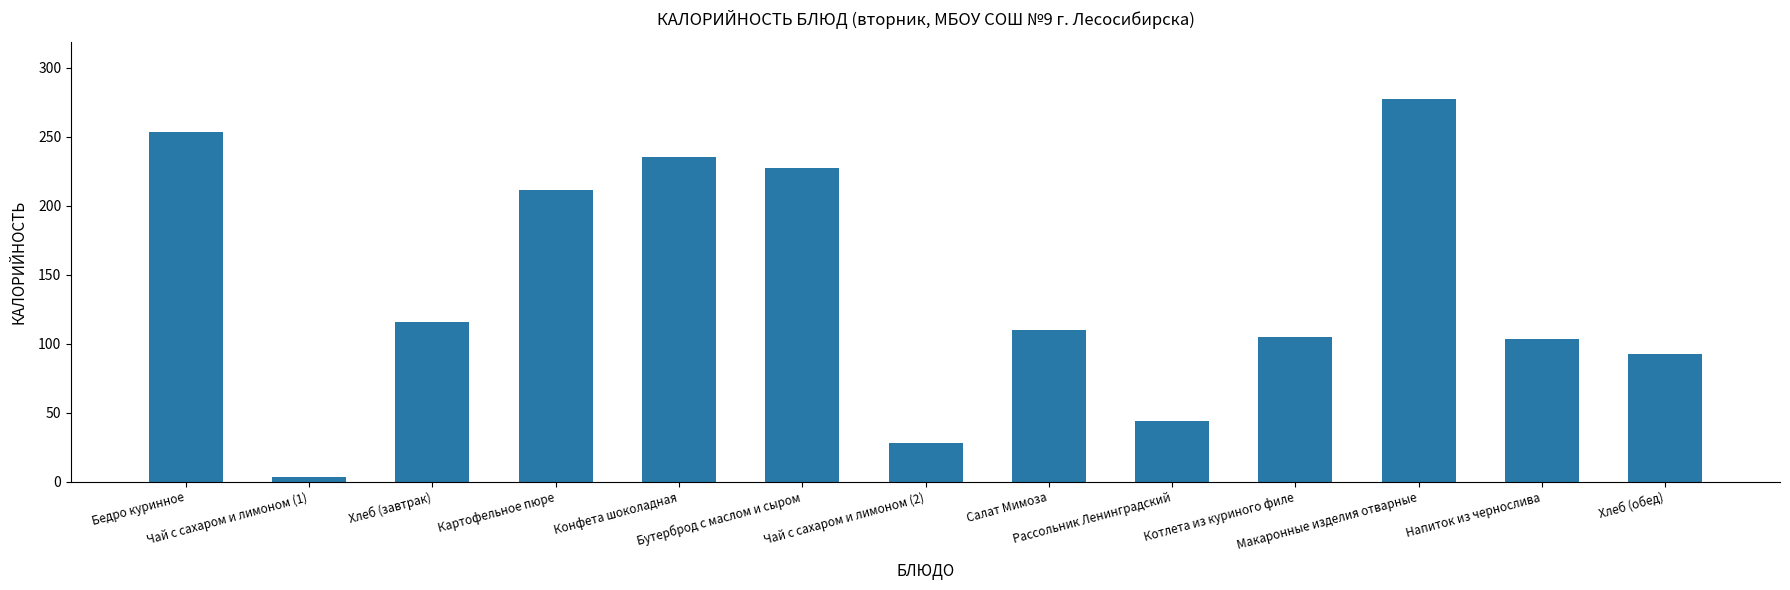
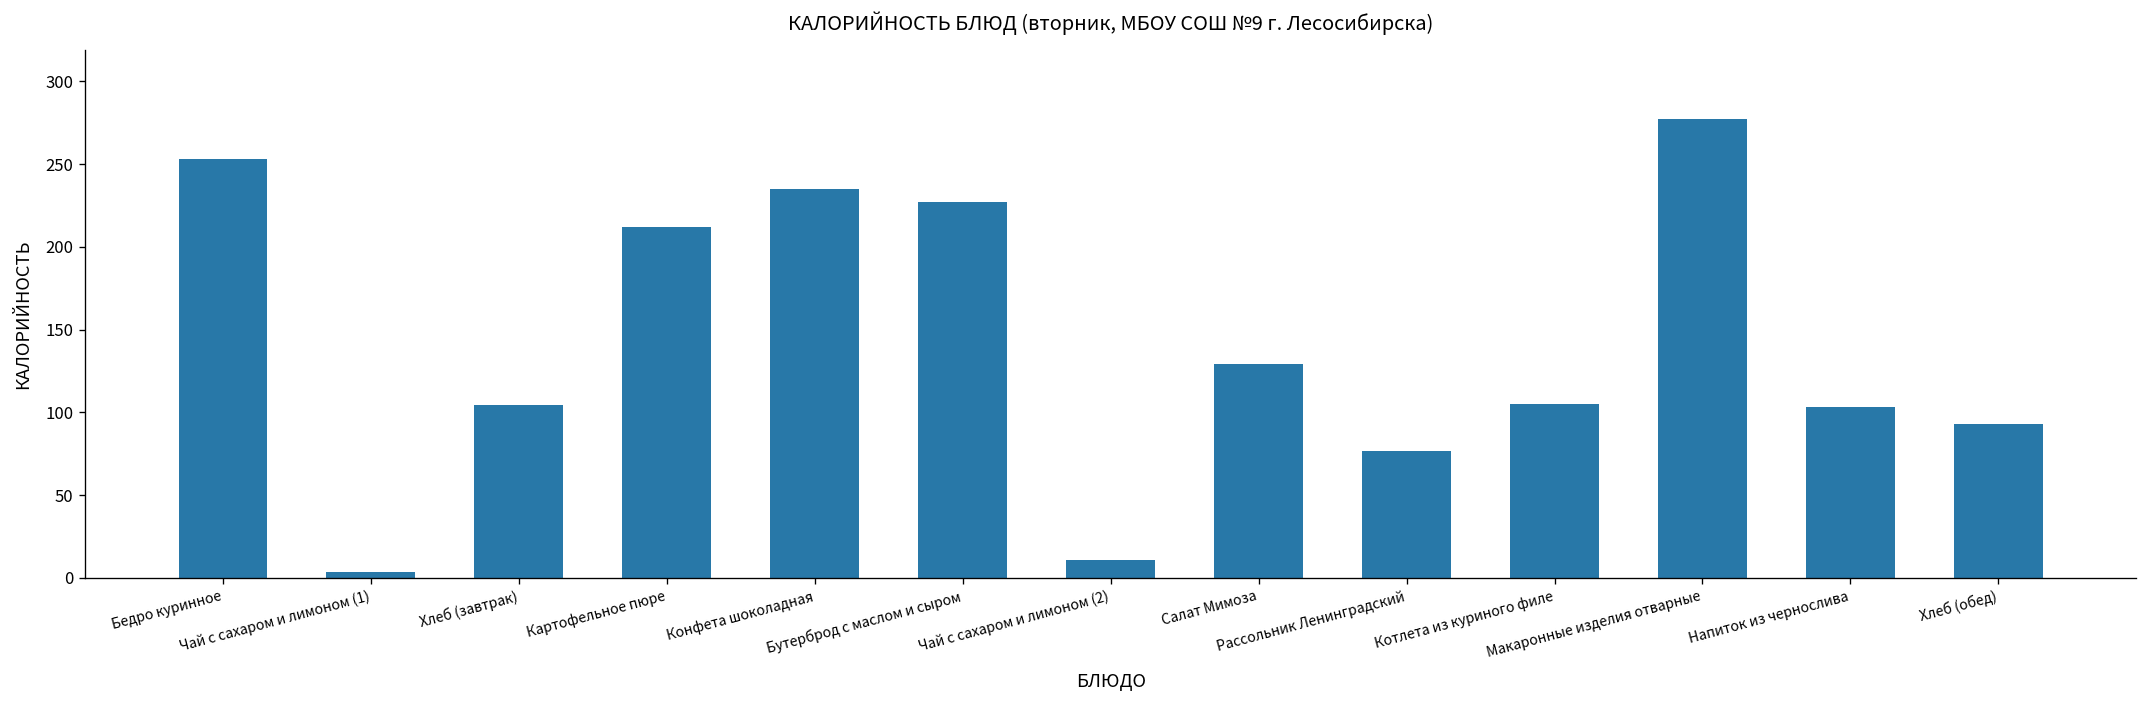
Хлеб (завтрак): 116 -> 105
Чай с сахаром и лимоном (2): 28 -> 11
Салат Мимоза: 110 -> 129
Рассольник Ленинградский: 44 -> 77
